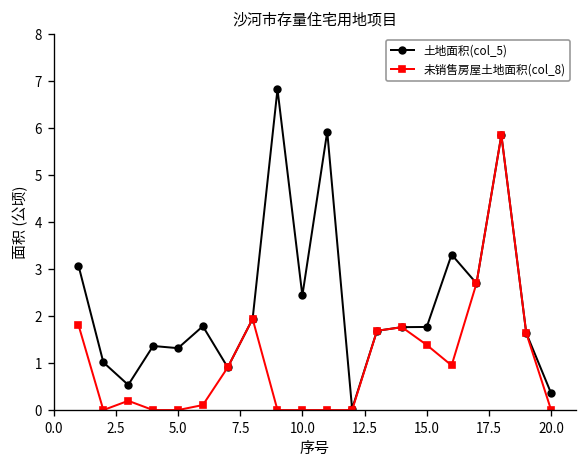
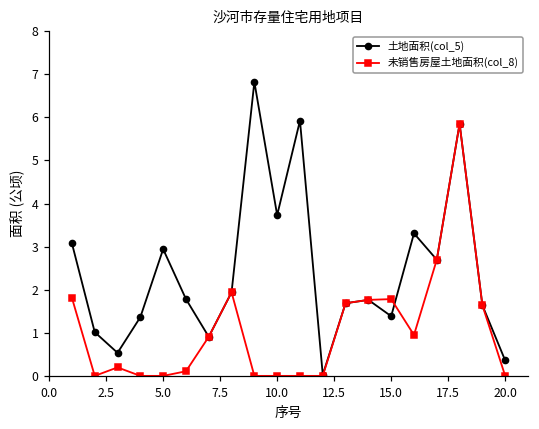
土地面积(col_5), 5.0: 1.3 -> 2.9
土地面积(col_5), 10.0: 2.4 -> 3.7
土地面积(col_5), 15.0: 1.8 -> 1.4
未销售房屋土地面积(col_8), 15.0: 1.4 -> 1.8
